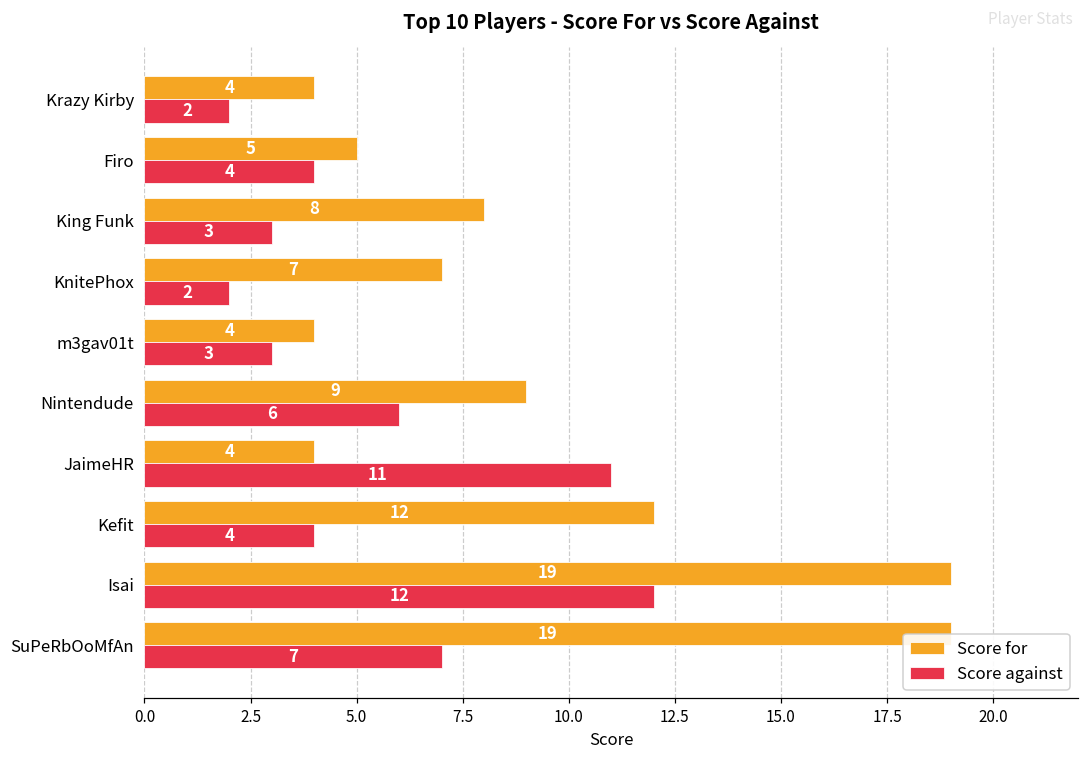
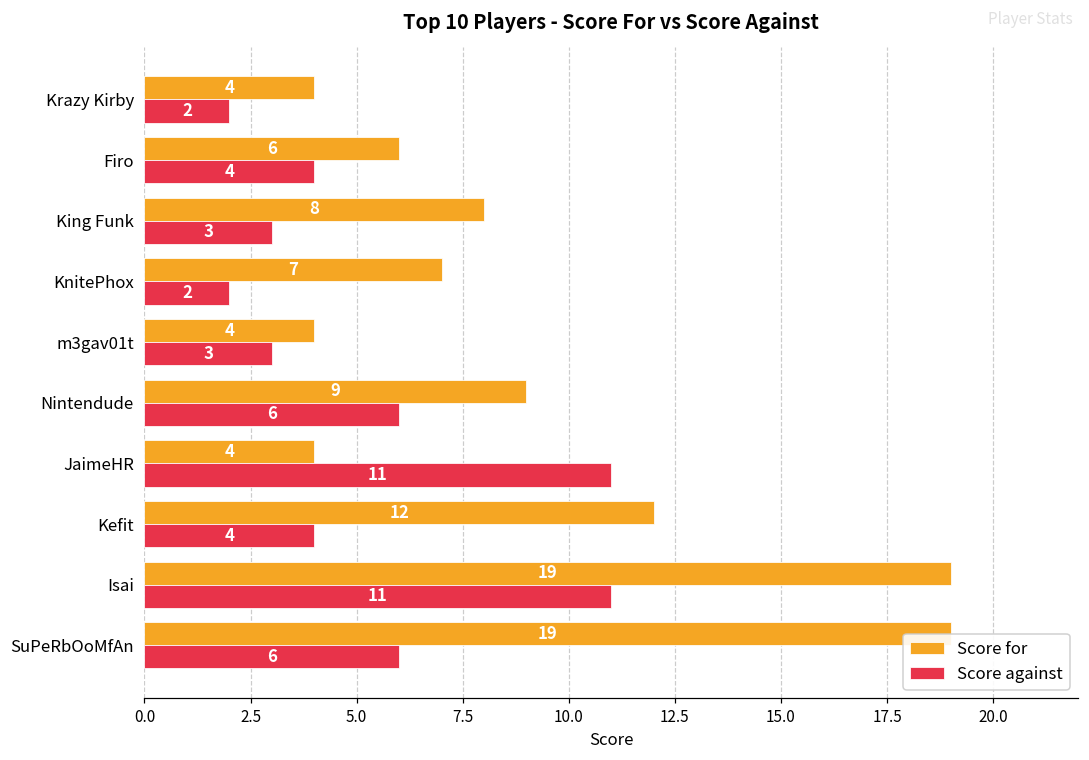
Score for, Firo: 5 -> 6
Score against, Isai: 12 -> 11
Score against, SuPeRbOoMfAn: 7 -> 6
